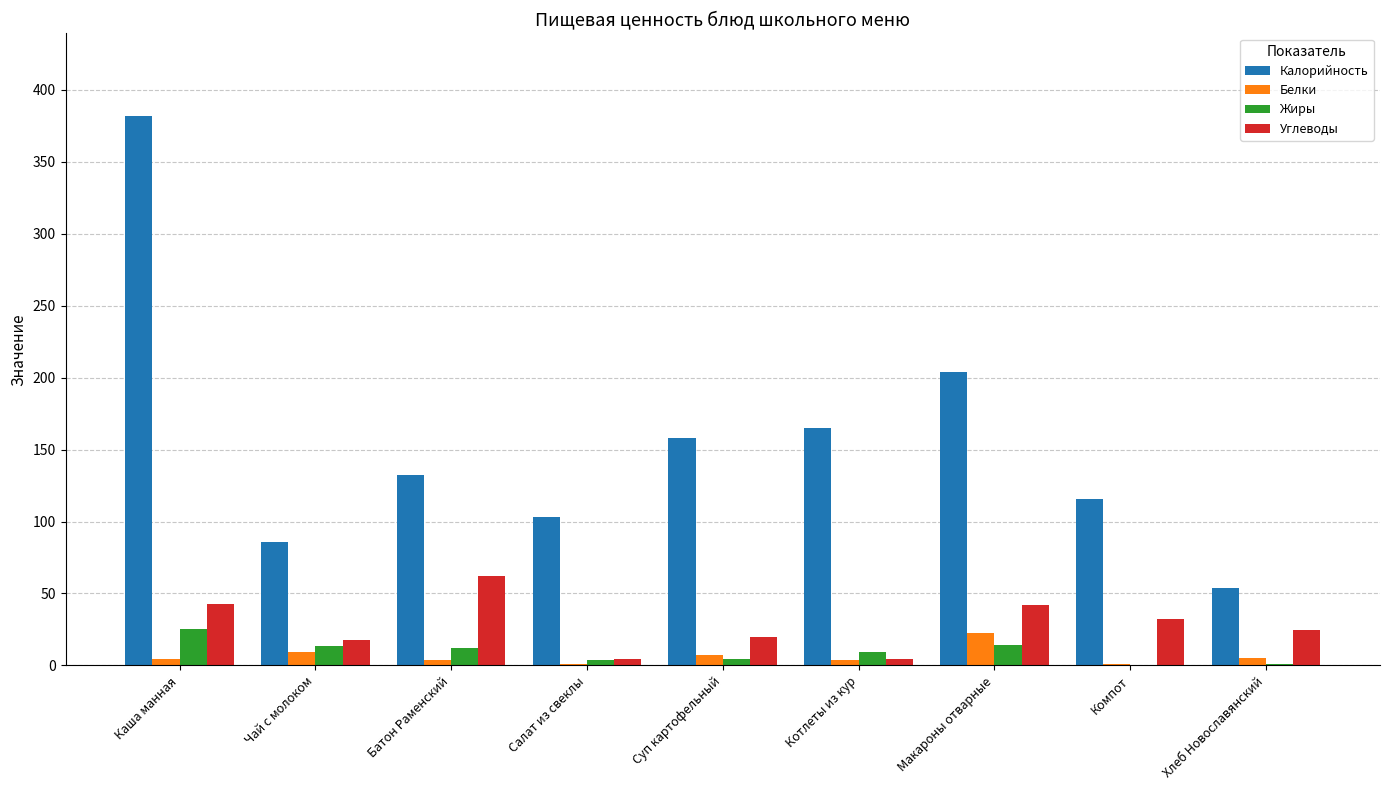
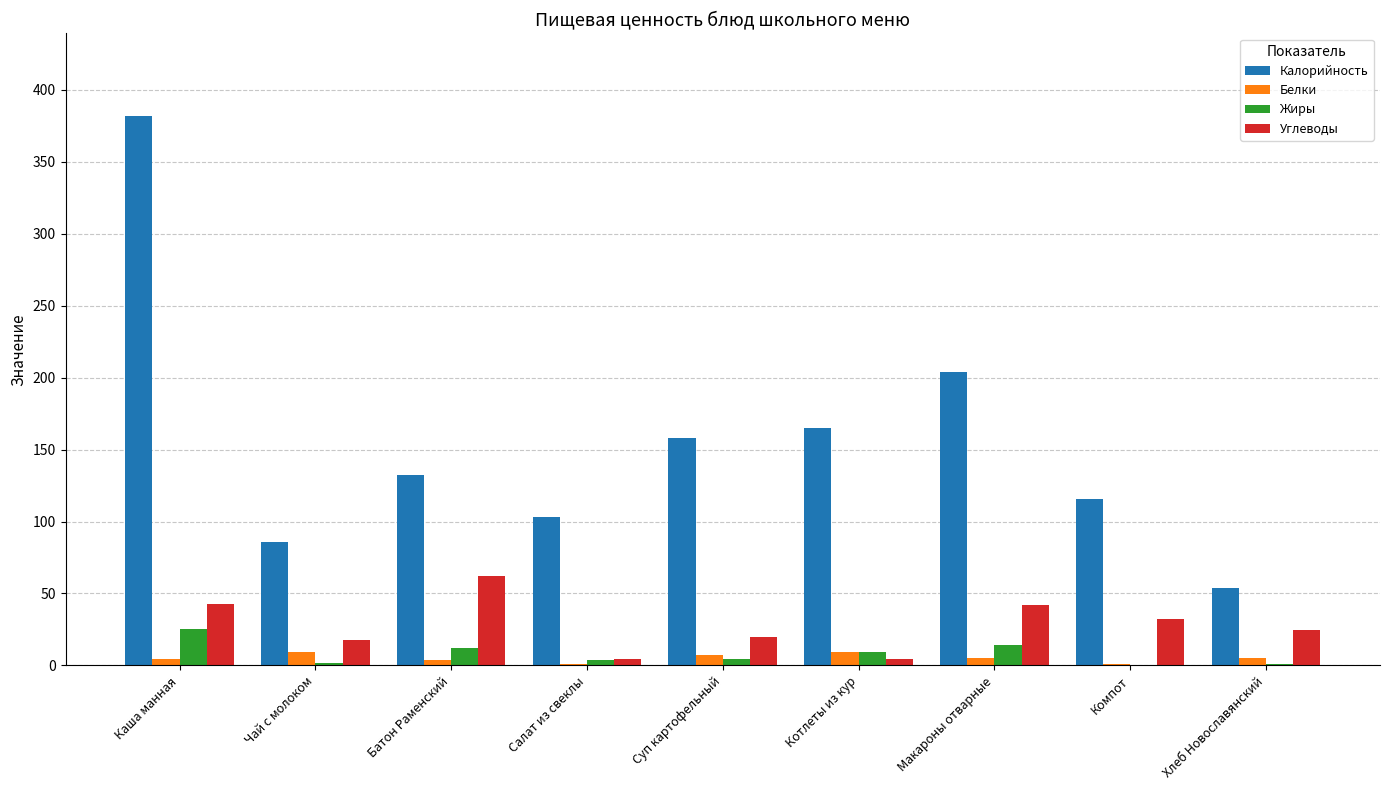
Жиры, Чай с молоком: 14 -> 2
Белки, Котлеты из кур: 4 -> 9
Белки, Макароны отварные: 23 -> 6
